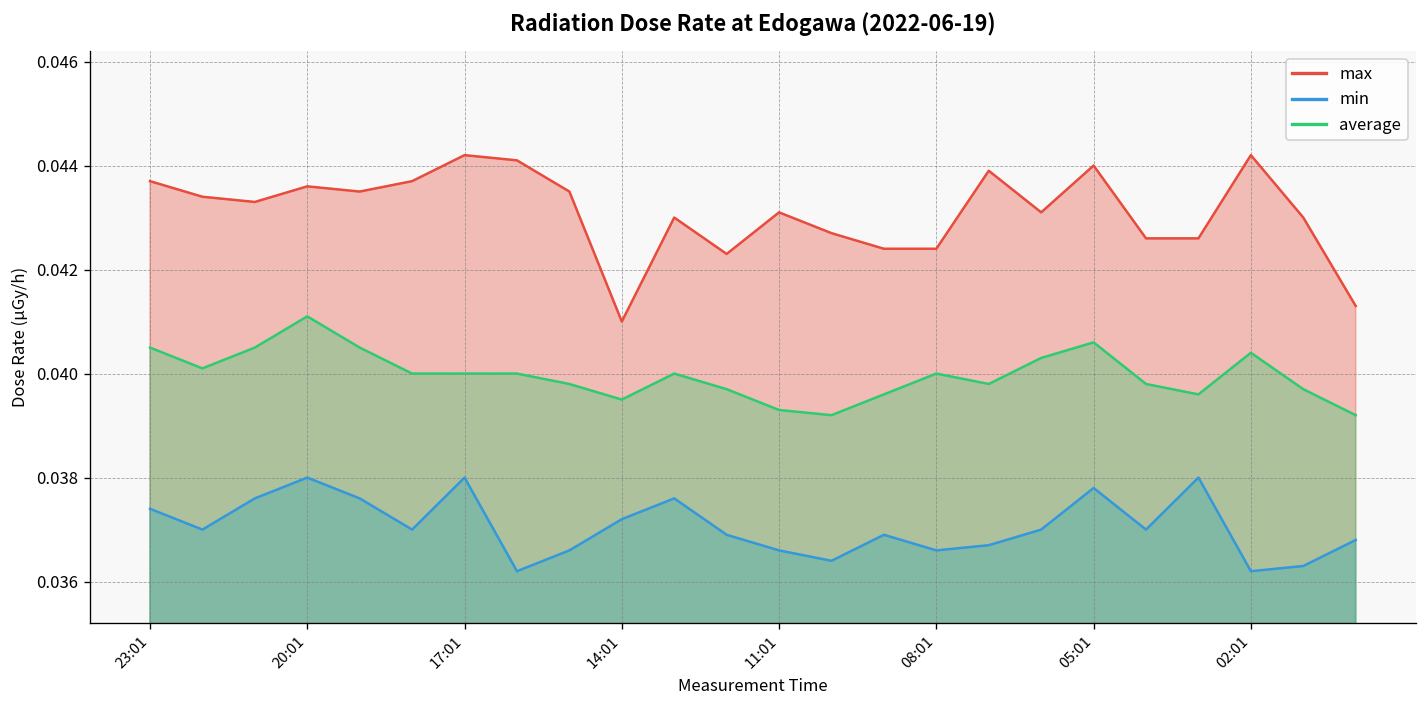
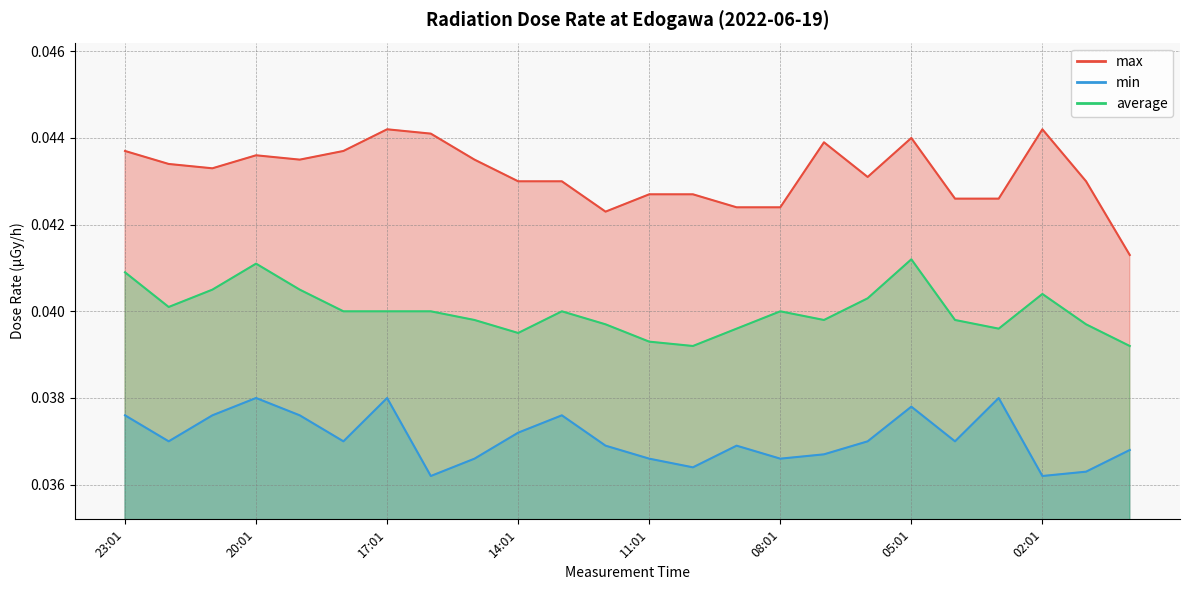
min, 23:01: 0.0374 -> 0.0376
average, 23:01: 0.0405 -> 0.0409
max, 14:01: 0.041 -> 0.043
max, 11:01: 0.0431 -> 0.0427
average, 05:01: 0.0406 -> 0.0412
